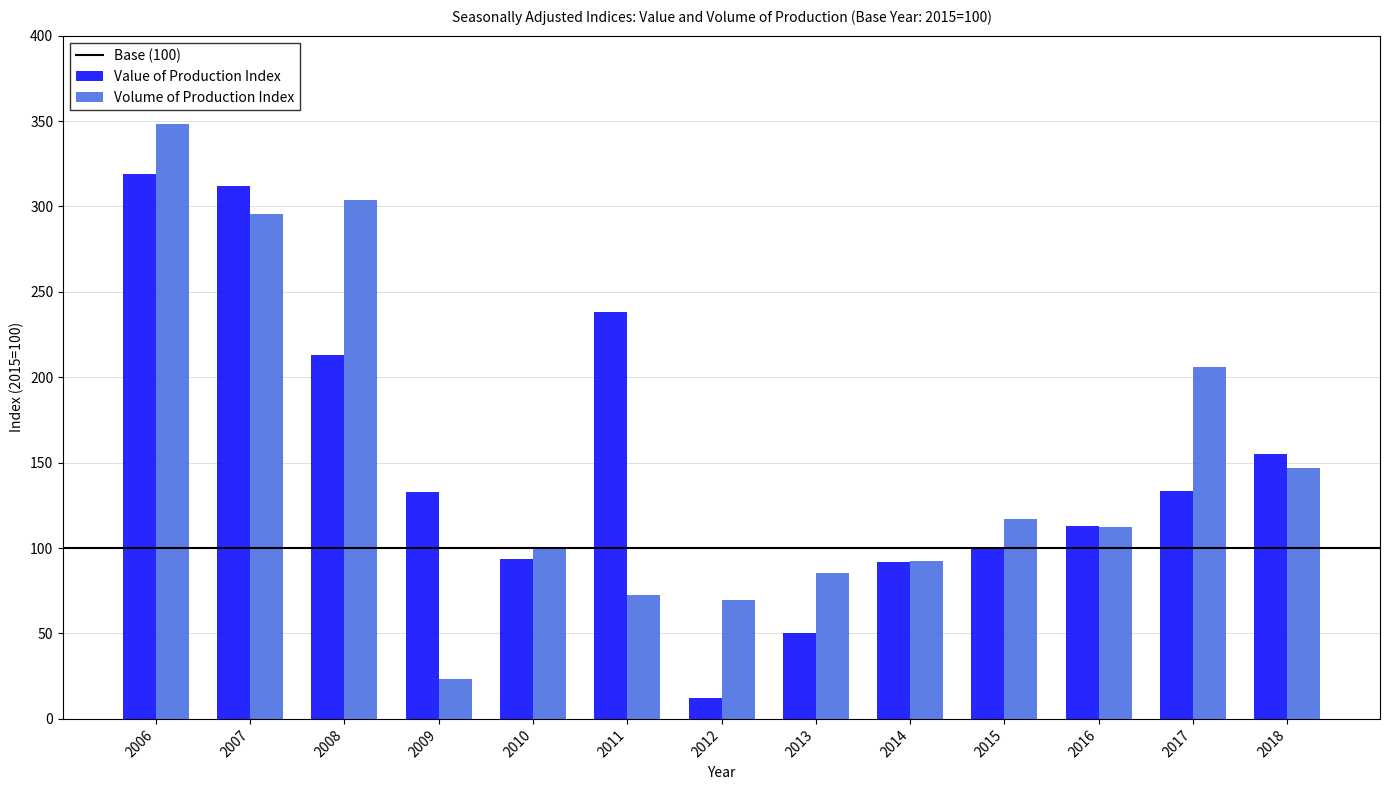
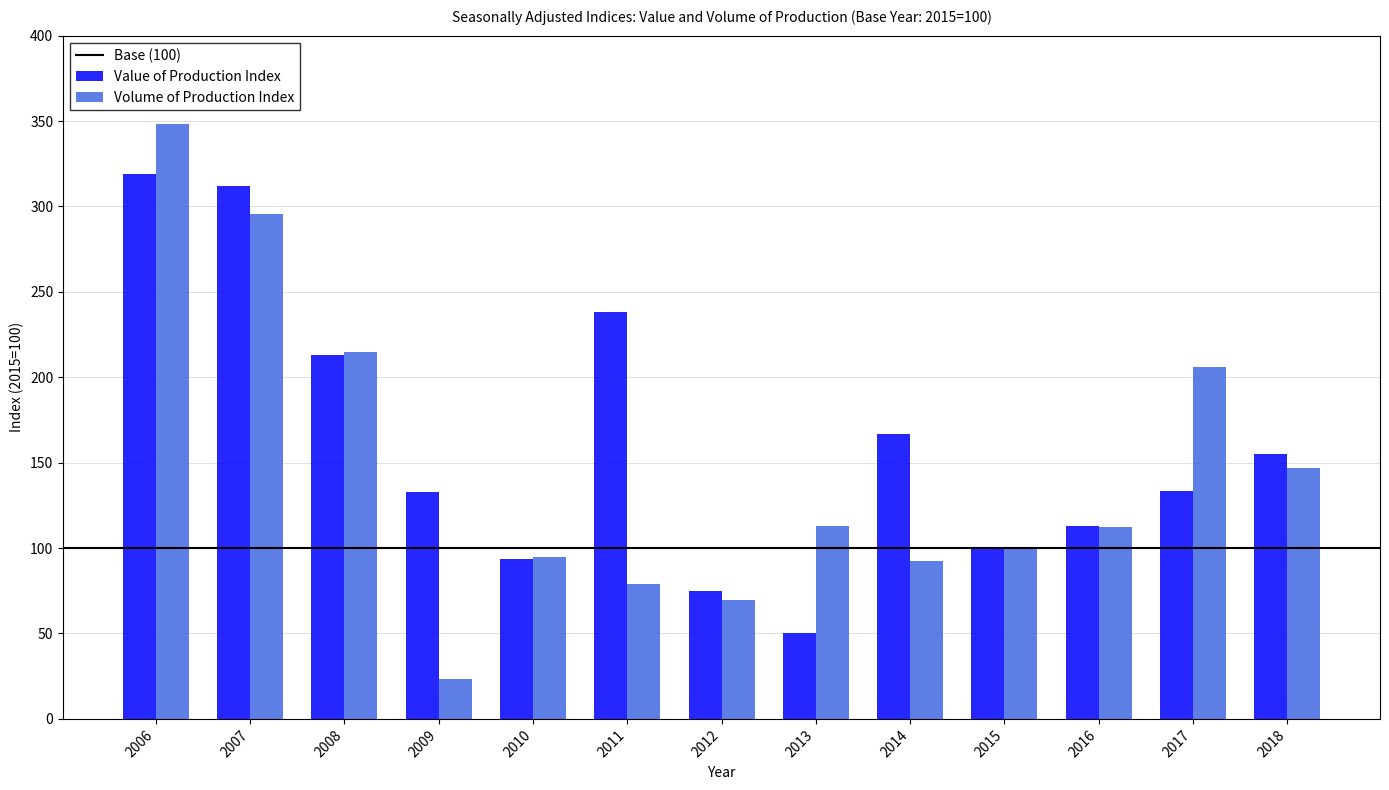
Volume of Production Index, 2008: 304 -> 215
Volume of Production Index, 2010: 100 -> 95
Volume of Production Index, 2011: 72 -> 79
Value of Production Index, 2012: 12 -> 75
Volume of Production Index, 2013: 85 -> 113
Value of Production Index, 2014: 92 -> 167
Volume of Production Index, 2015: 117 -> 100
